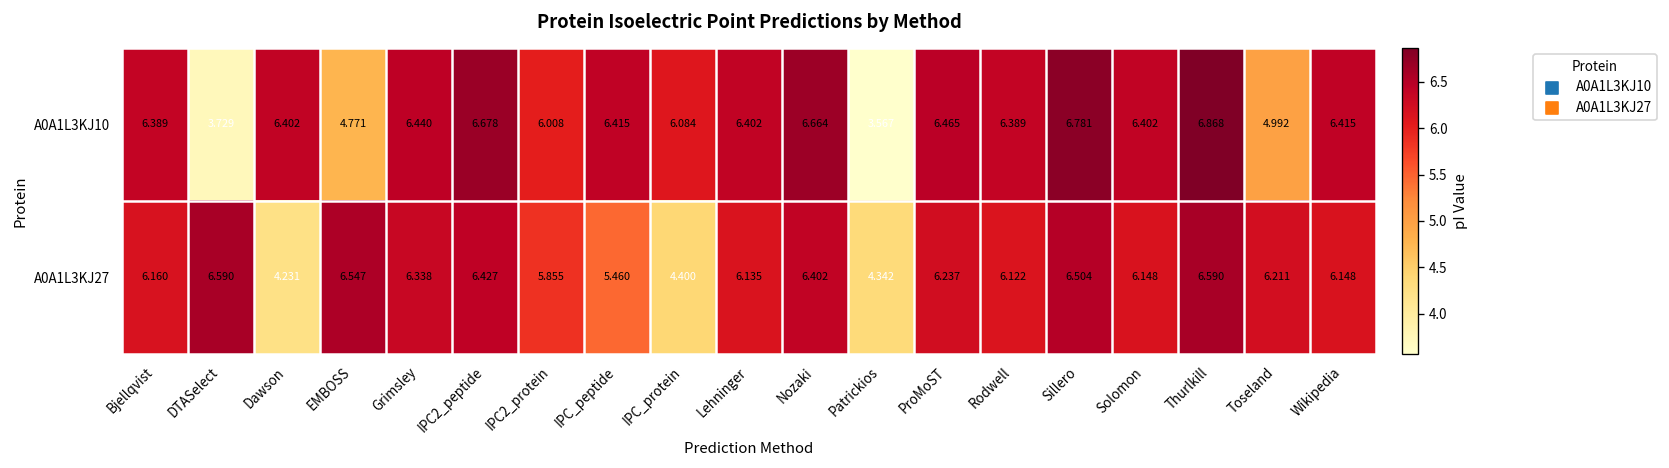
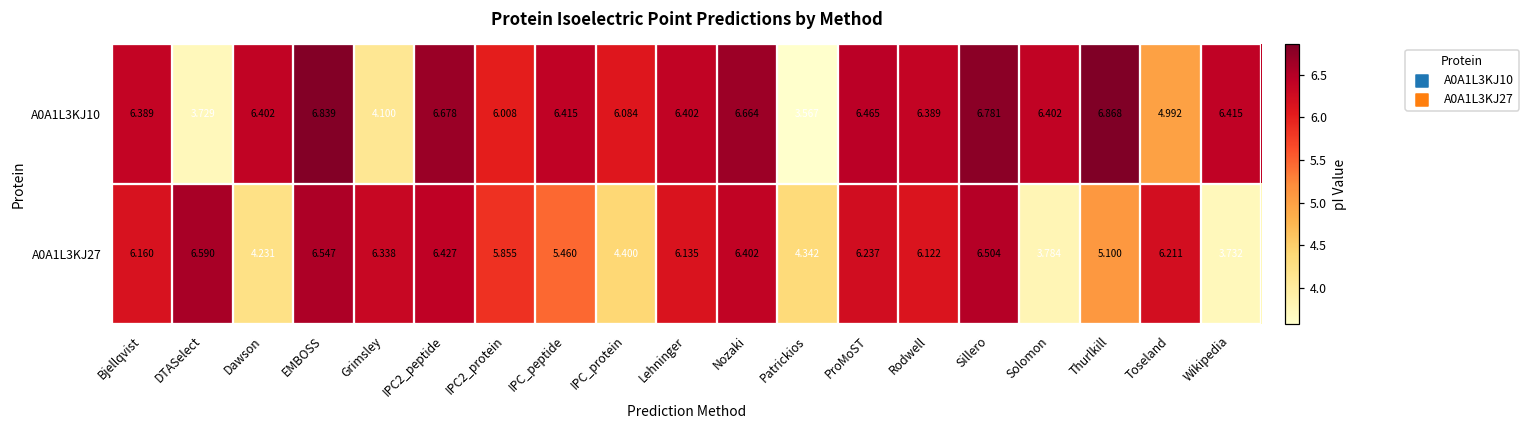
A0A1L3KJ10, EMBOSS: 4.771 -> 6.839
A0A1L3KJ10, Grimsley: 6.440 -> 4.100
A0A1L3KJ27, Solomon: 6.148 -> 3.784
A0A1L3KJ27, Thurlkill: 6.590 -> 5.100
A0A1L3KJ27, Wikipedia: 6.148 -> 3.732
